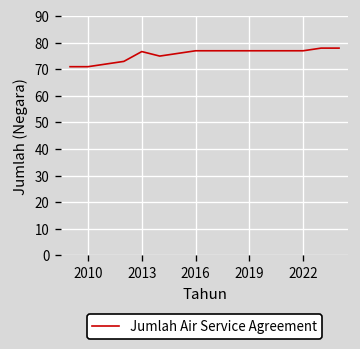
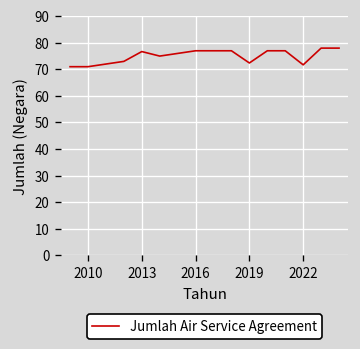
2019: 77 -> 72
2022: 77 -> 72
